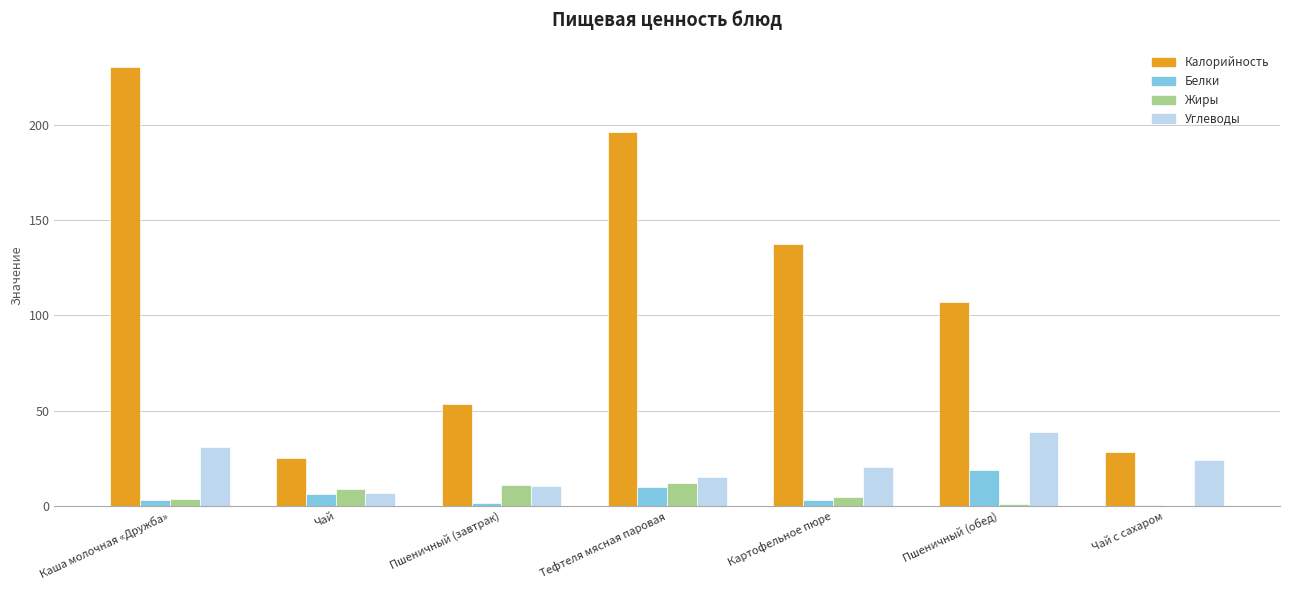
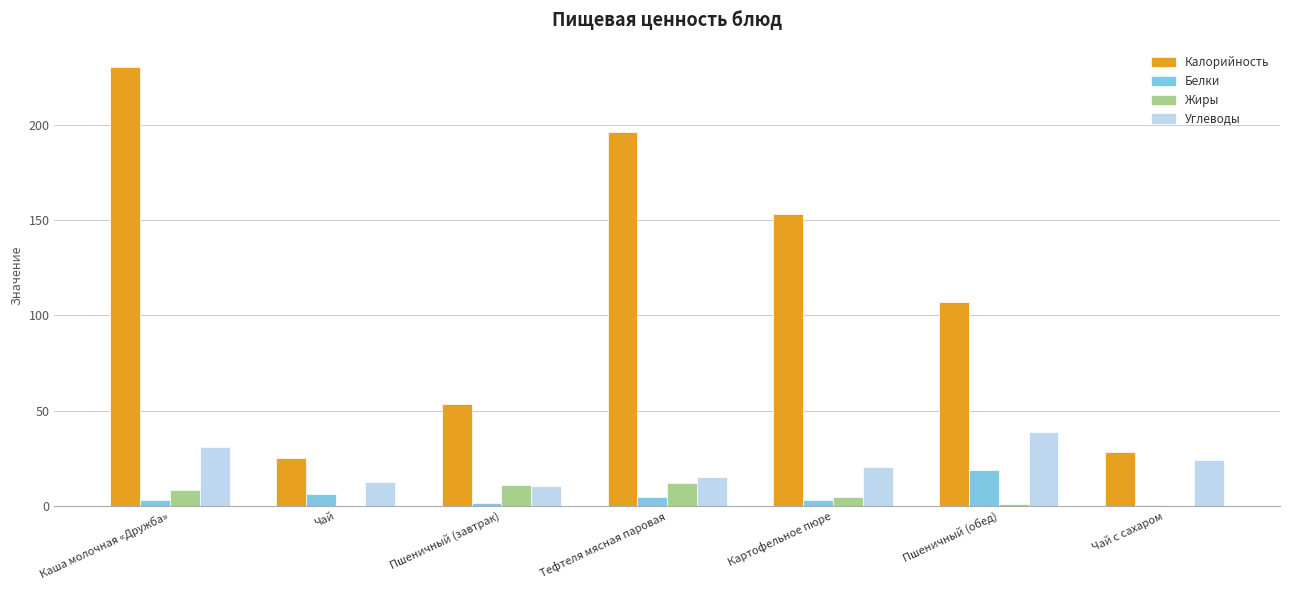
Жиры, Каша молочная «Дружба»: 4 -> 8
Жиры, Чай: 9 -> 0
Углеводы, Чай: 7 -> 13
Белки, Тефтеля мясная паровая: 10 -> 4
Калорийность, Картофельное пюре: 137 -> 153
